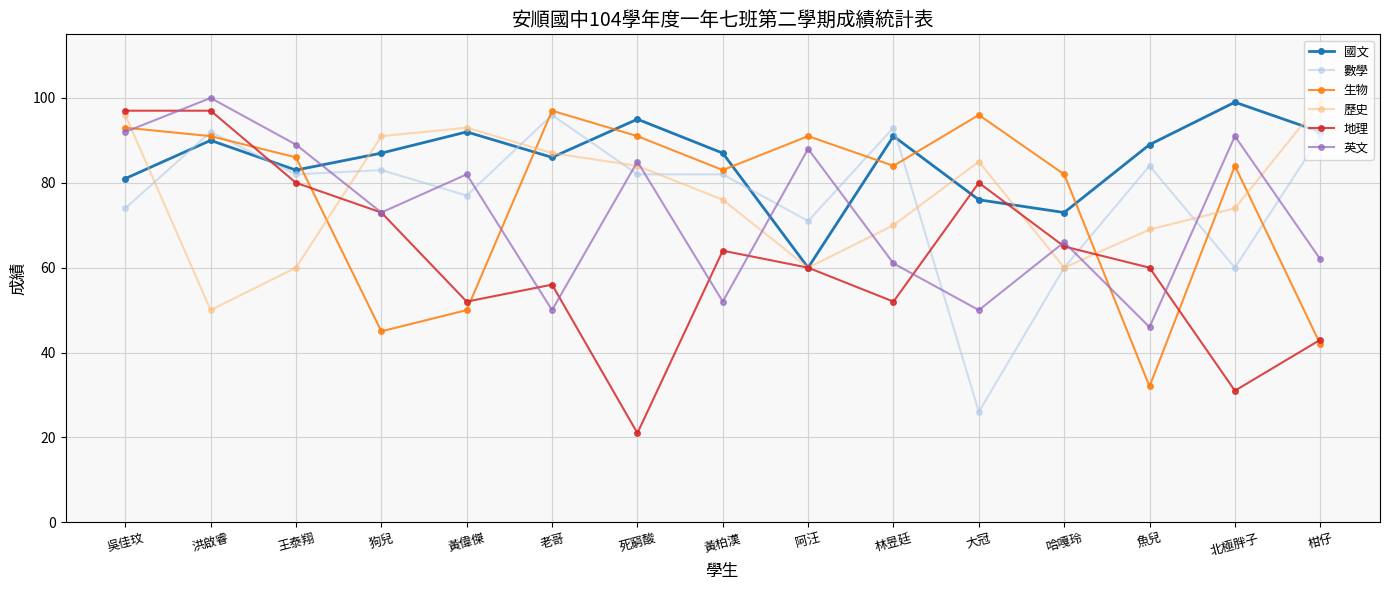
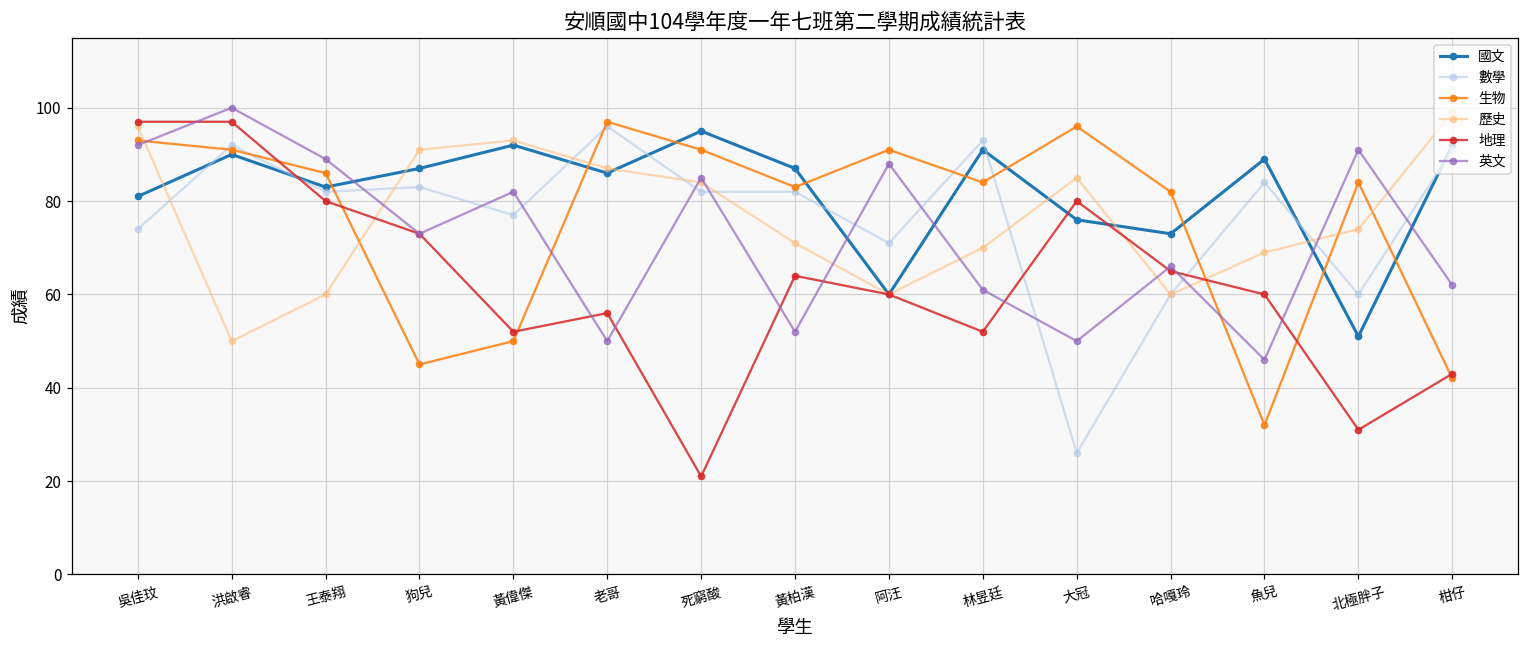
歷史, 黃柏漢: 76 -> 71
國文, 北極胖子: 99 -> 51
